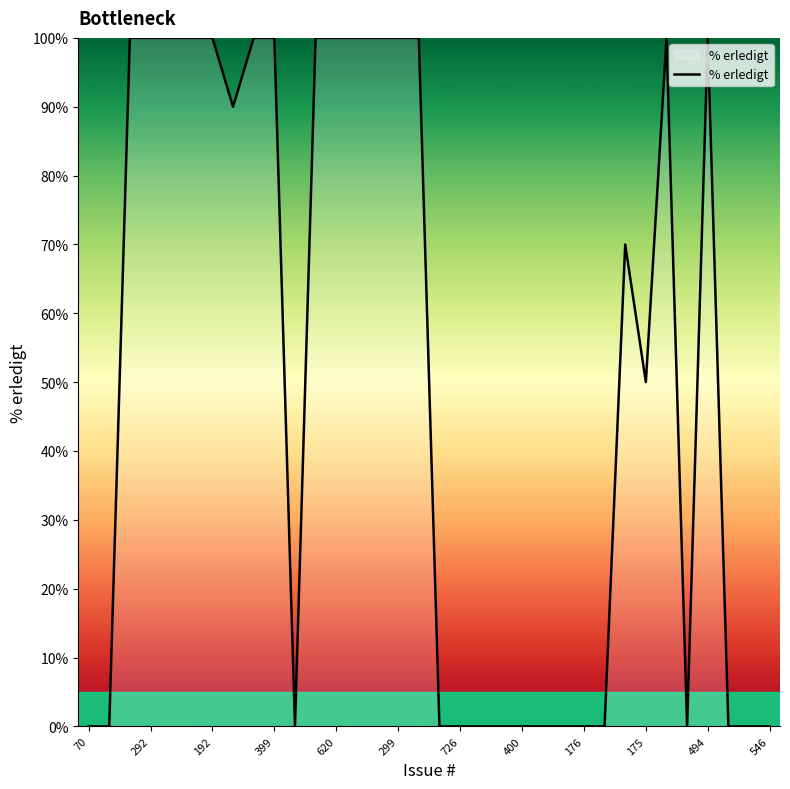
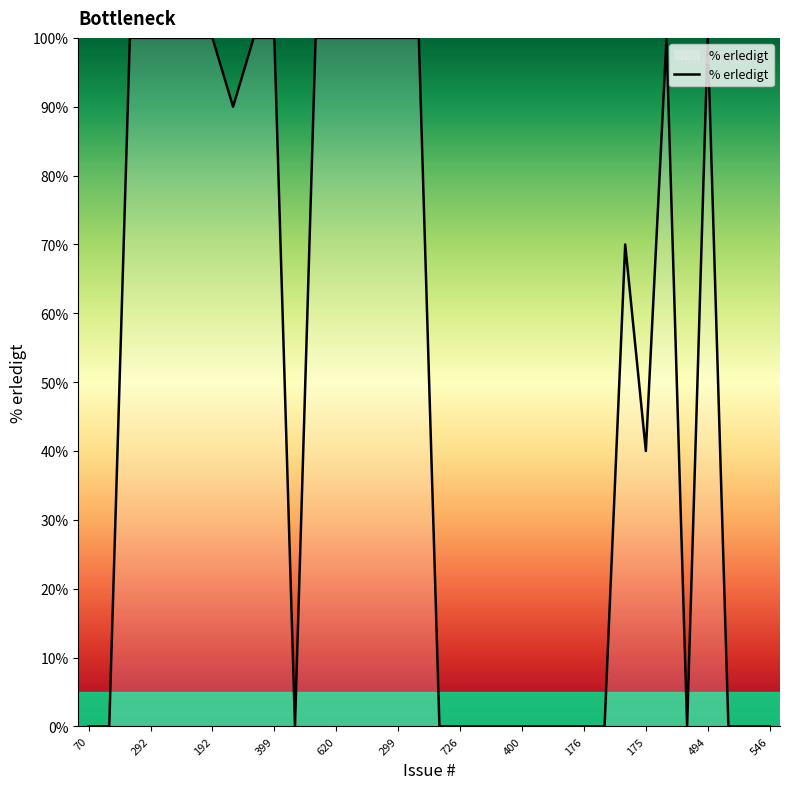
175: 50% -> 40%
